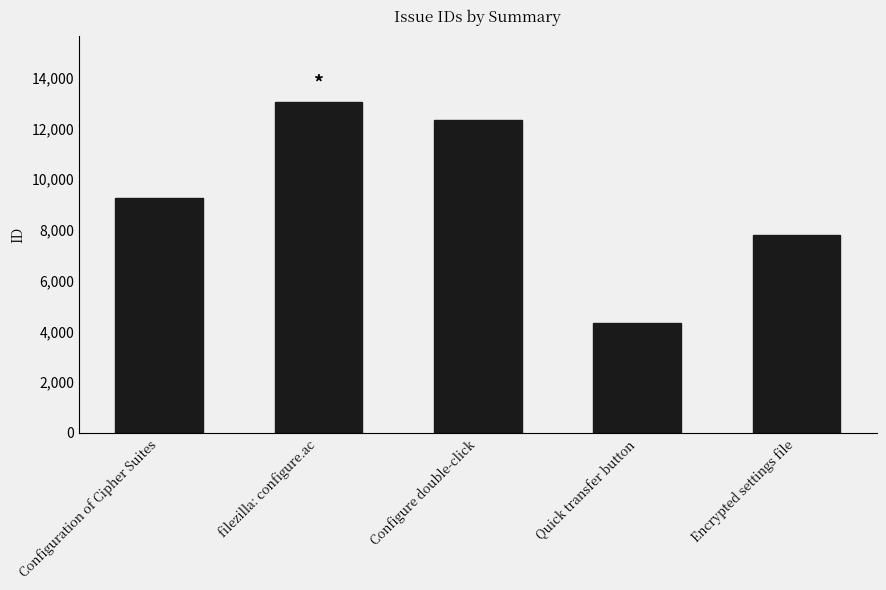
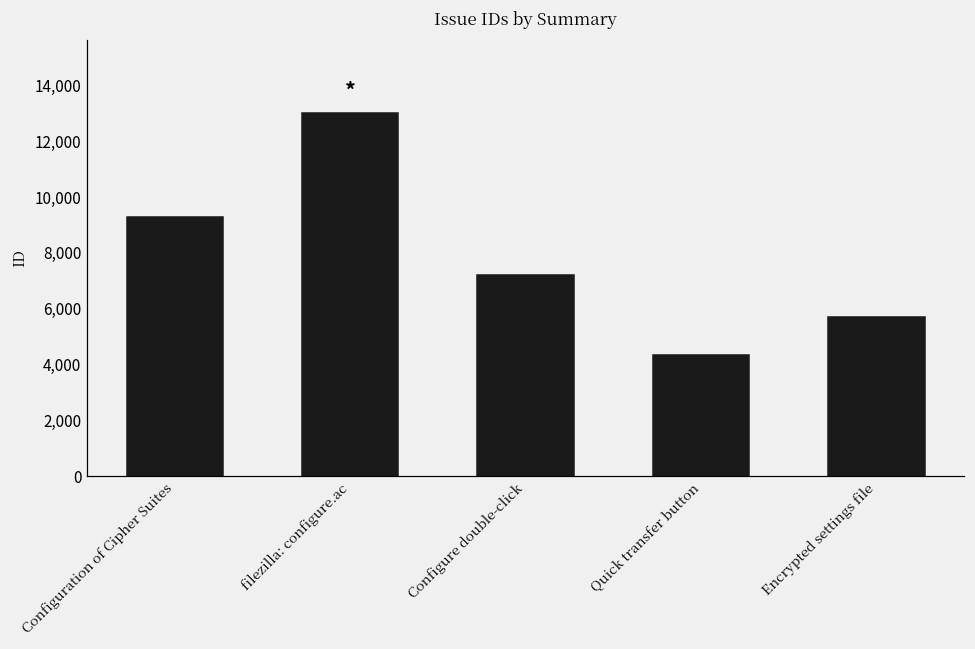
Configure double-click: 12,300 -> 7,200
Encrypted settings file: 7,800 -> 5,700
